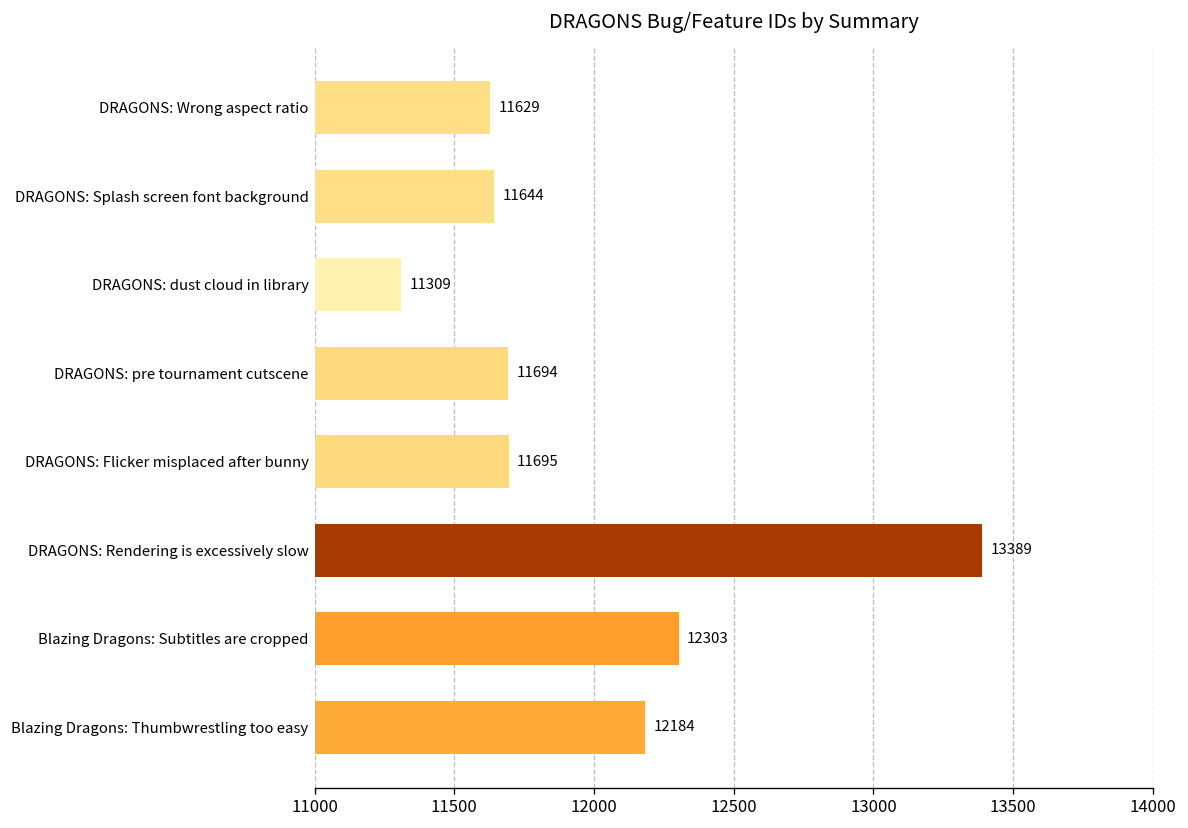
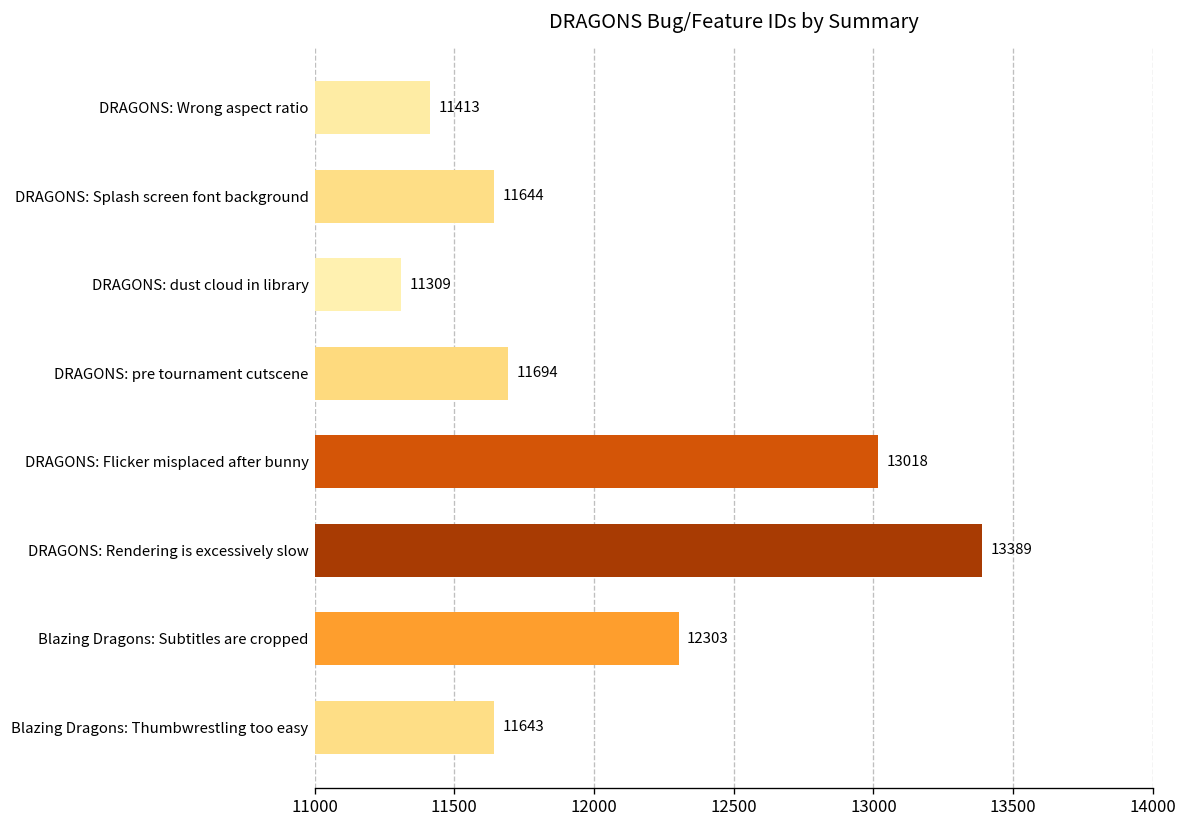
DRAGONS: Wrong aspect ratio: 11629 -> 11413
DRAGONS: Flicker misplaced after bunny: 11695 -> 13018
Blazing Dragons: Thumbwrestling too easy: 12184 -> 11643
